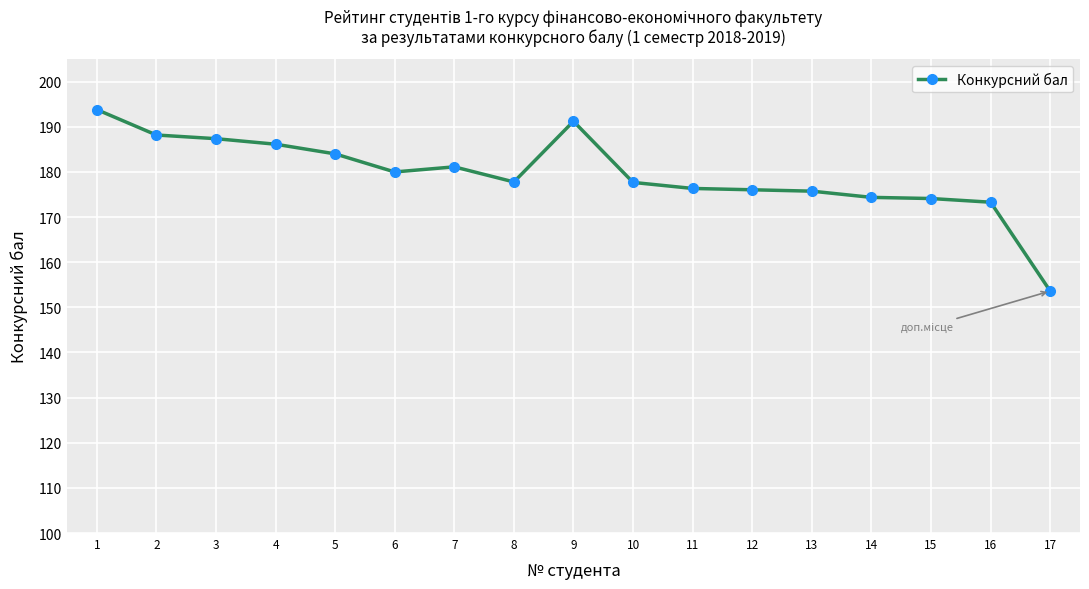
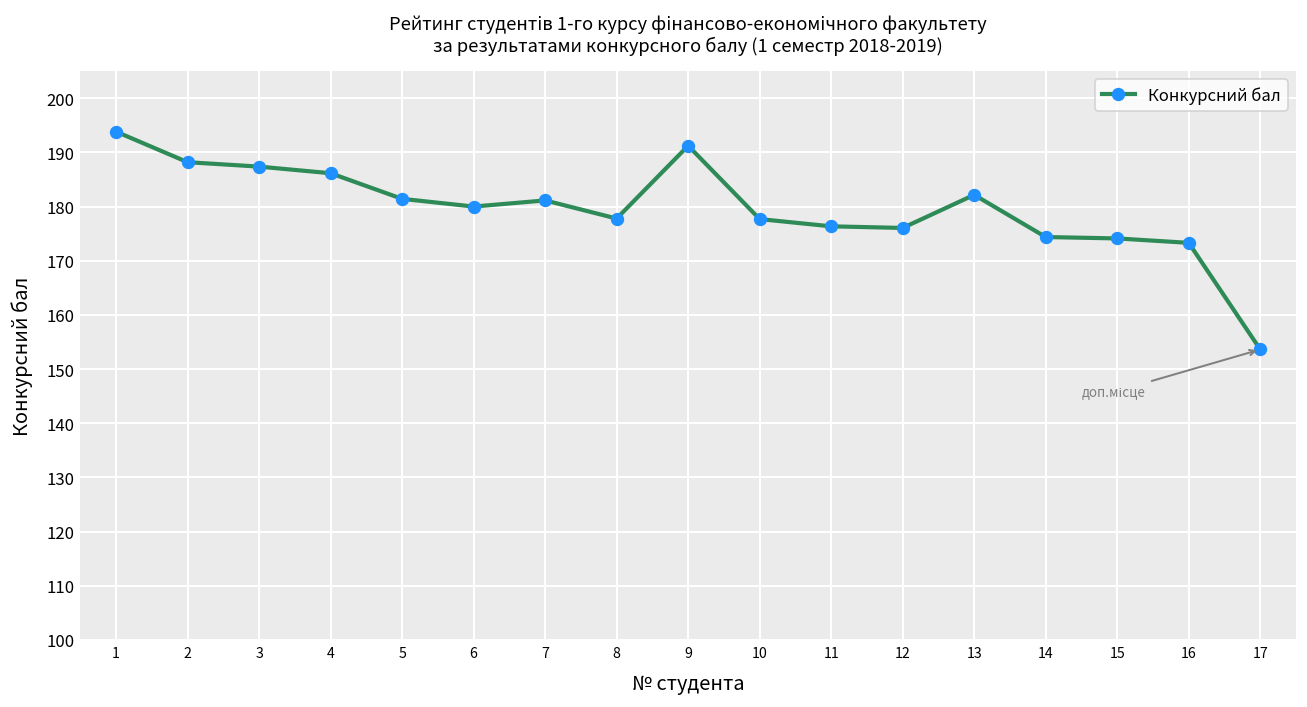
5: 184 -> 181
13: 176 -> 182
